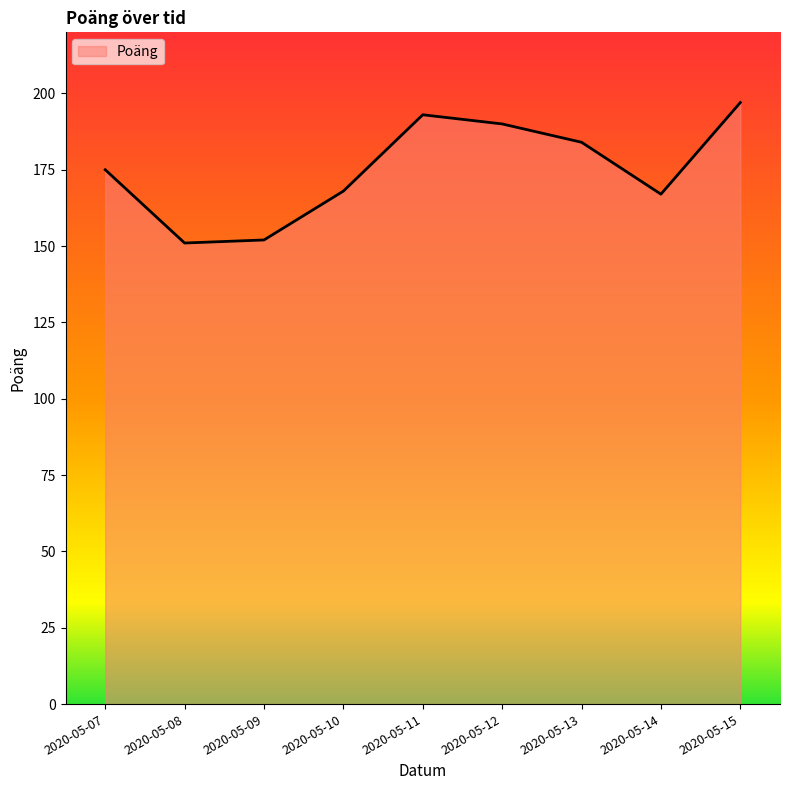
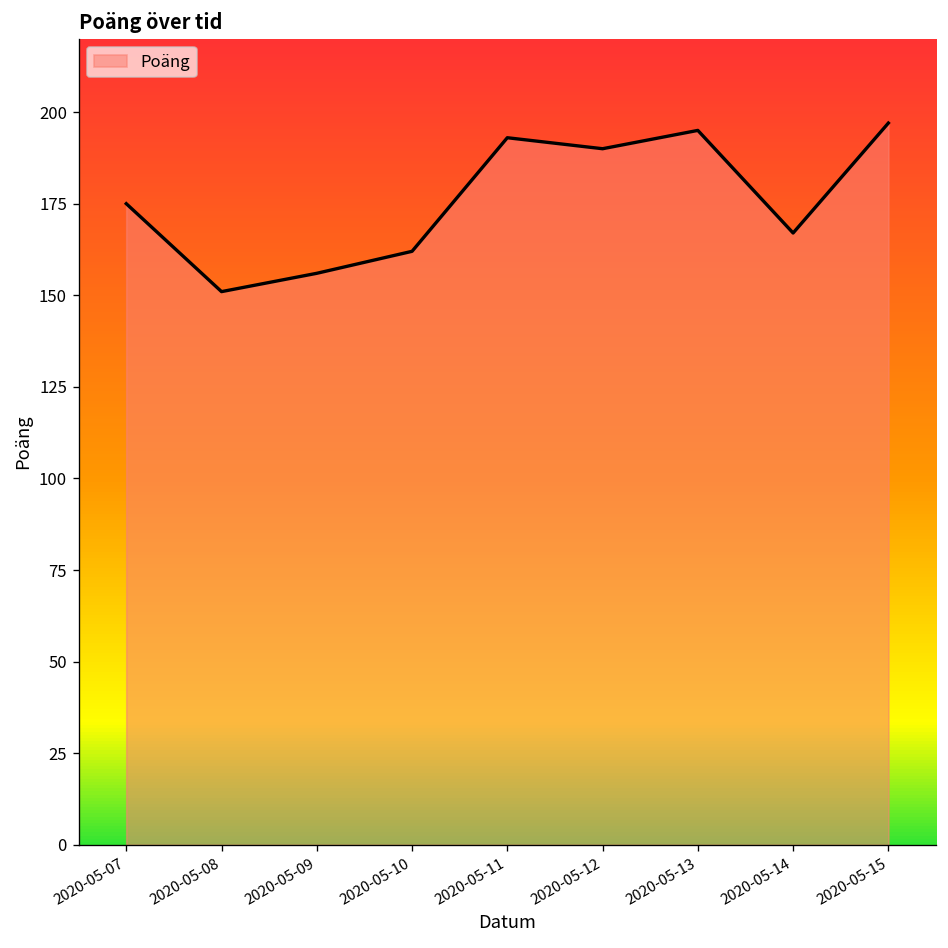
2020-05-09: 152 -> 156
2020-05-10: 168 -> 162
2020-05-13: 184 -> 195
